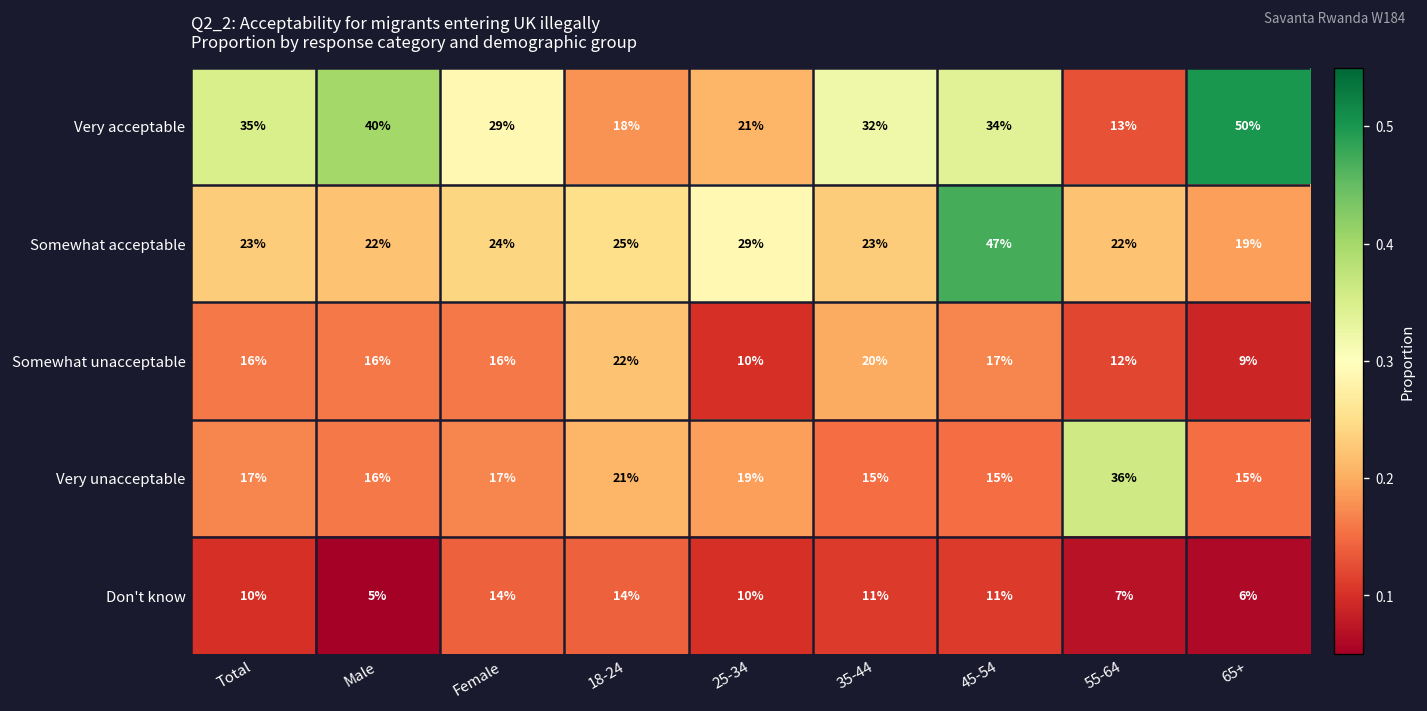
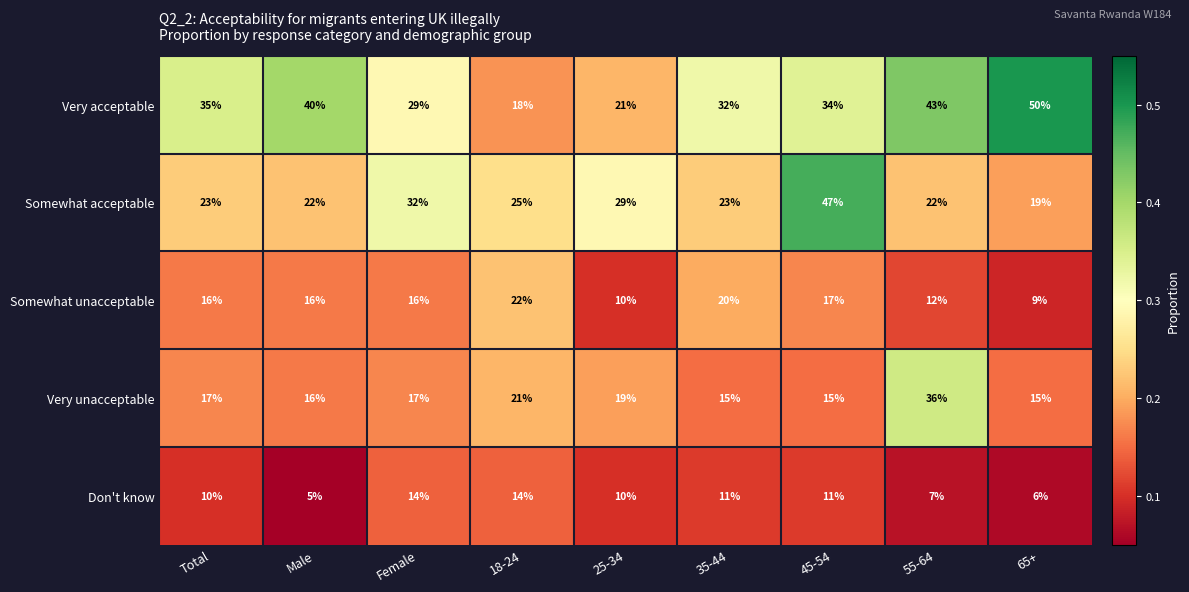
Very acceptable, 55-64: 13% -> 43%
Somewhat acceptable, Female: 24% -> 32%
